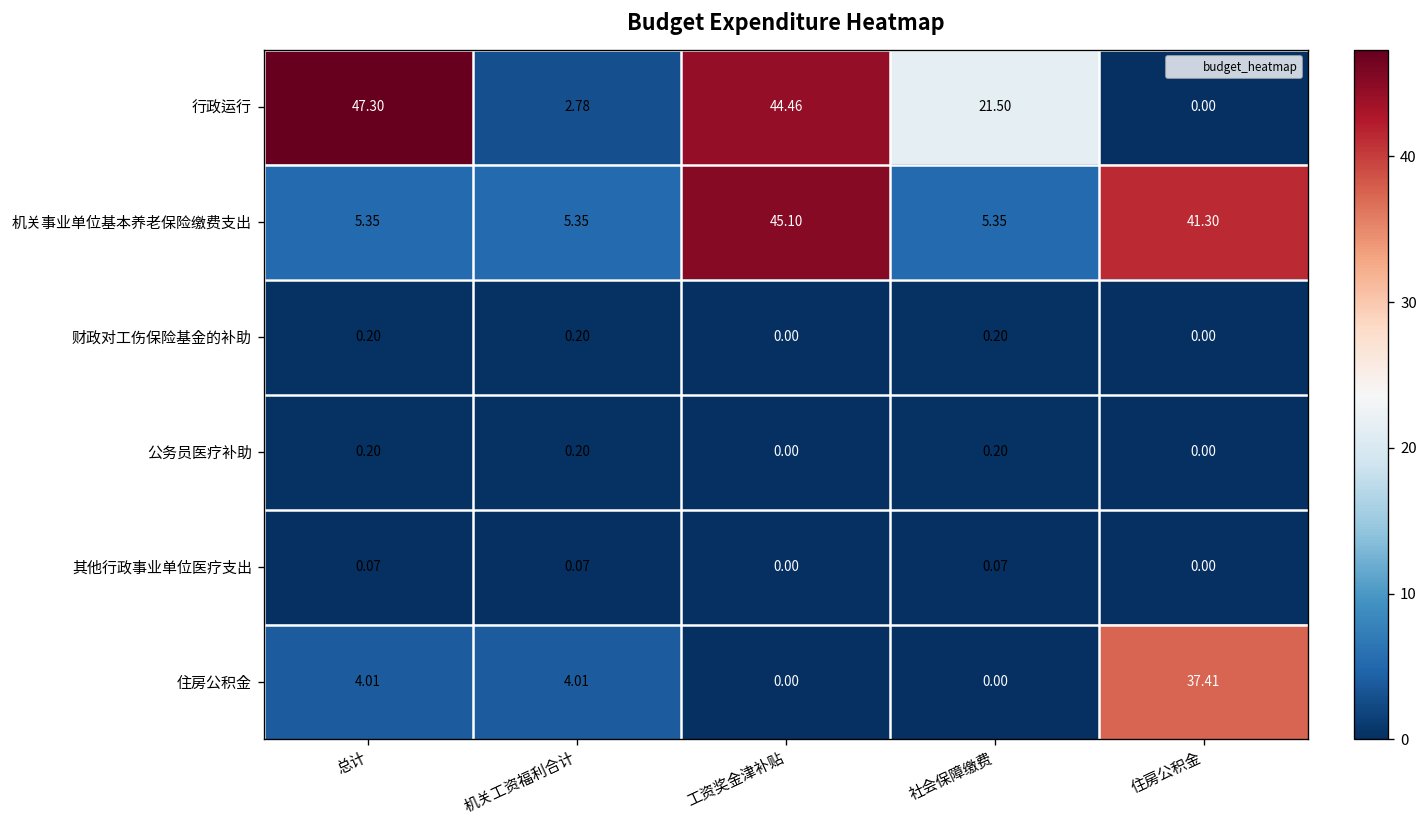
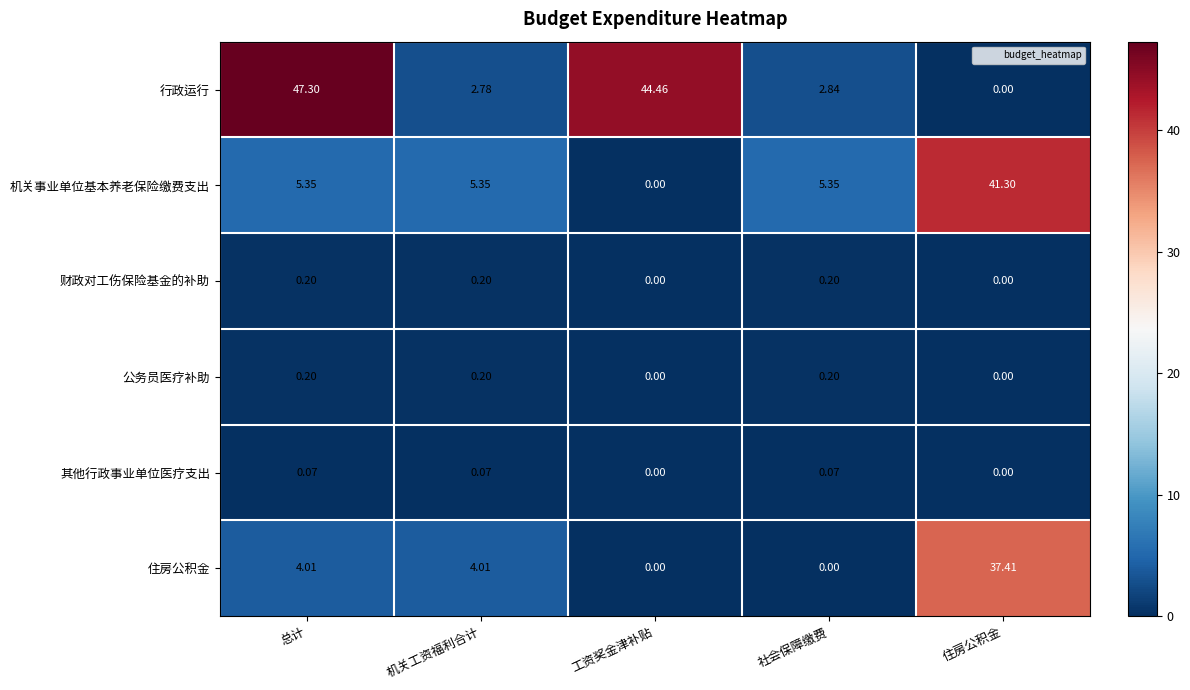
行政运行, 社会保障缴费: 21.50 -> 2.84
机关事业单位基本养老保险缴费支出, 工资奖金津补贴: 45.10 -> 0.00
